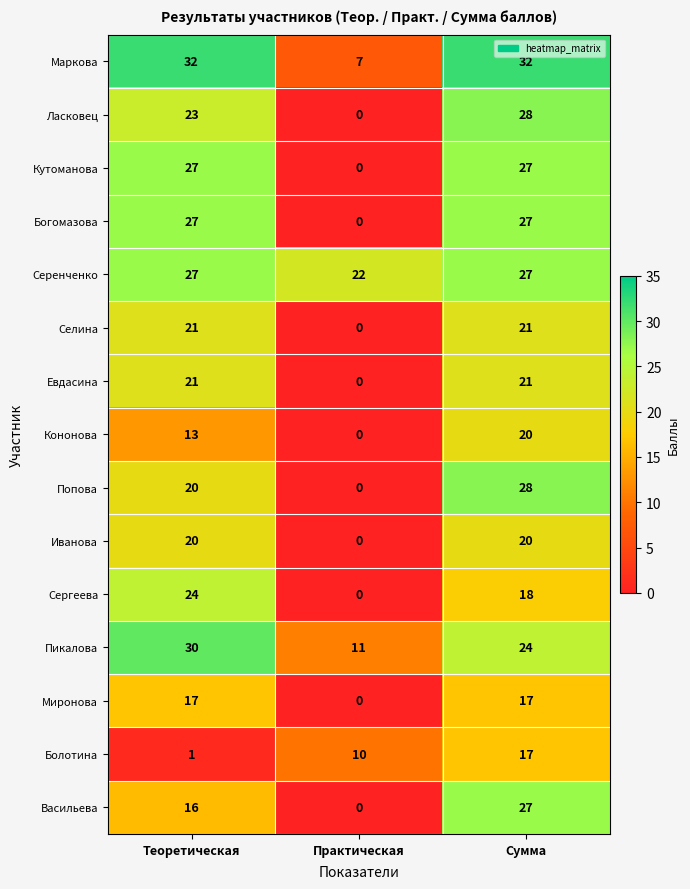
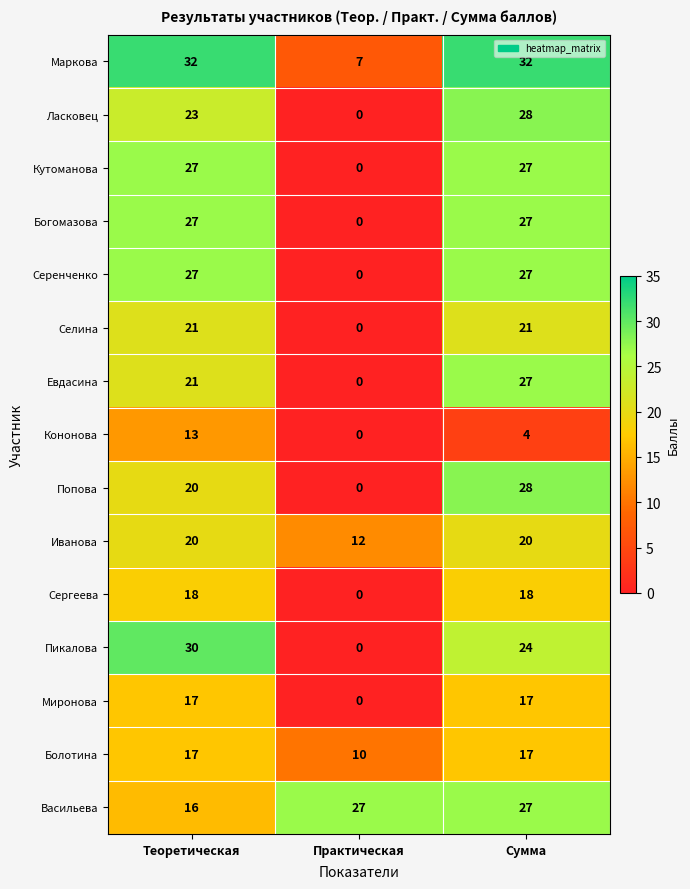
Серенченко, Практическая: 22 -> 0
Евдасина, Сумма: 21 -> 27
Кононова, Сумма: 20 -> 4
Иванова, Практическая: 0 -> 12
Сергеева, Теоретическая: 24 -> 18
Пикалова, Практическая: 11 -> 0
Болотина, Теоретическая: 1 -> 17
Васильева, Практическая: 0 -> 27
